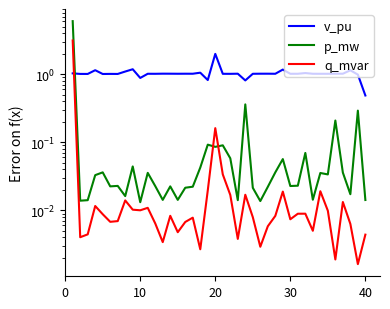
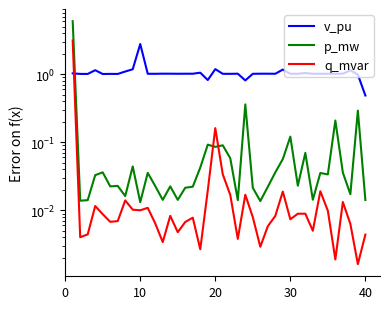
v_pu, 10: 0.9 -> 2.8
v_pu, 20: 2.0 -> 1.2
p_mw, 30: 0.023 -> 0.12
